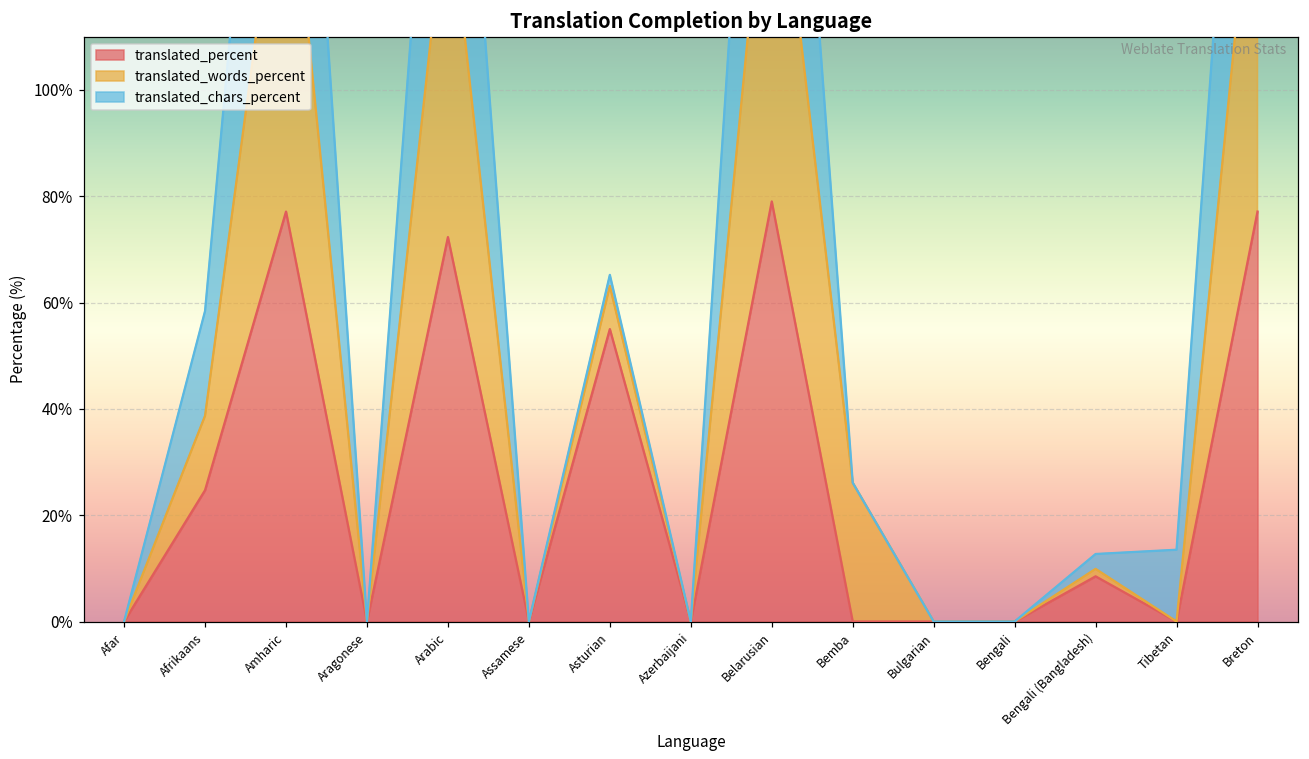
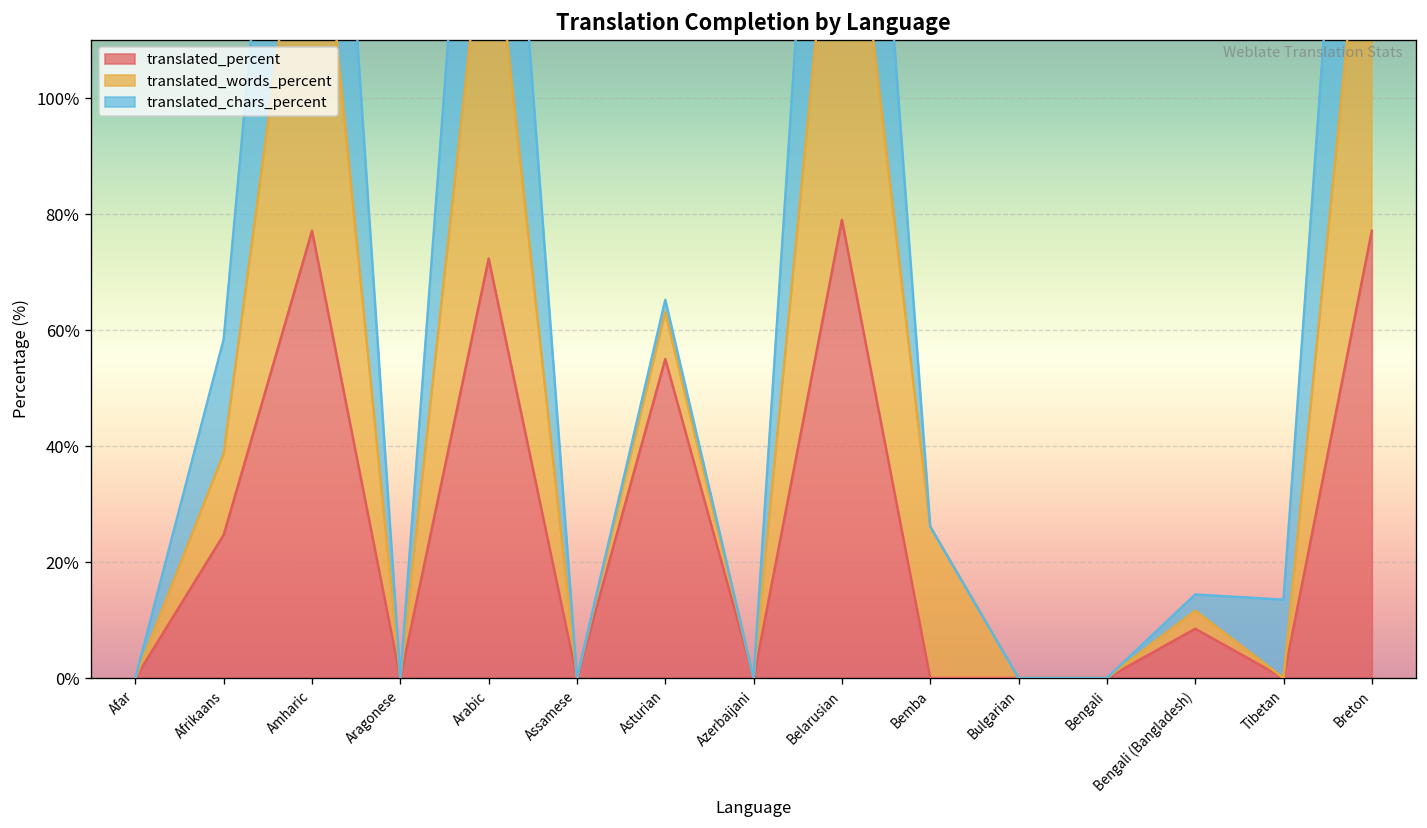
translated_words_percent, Bengali (Bangladesh): 1% -> 3%
